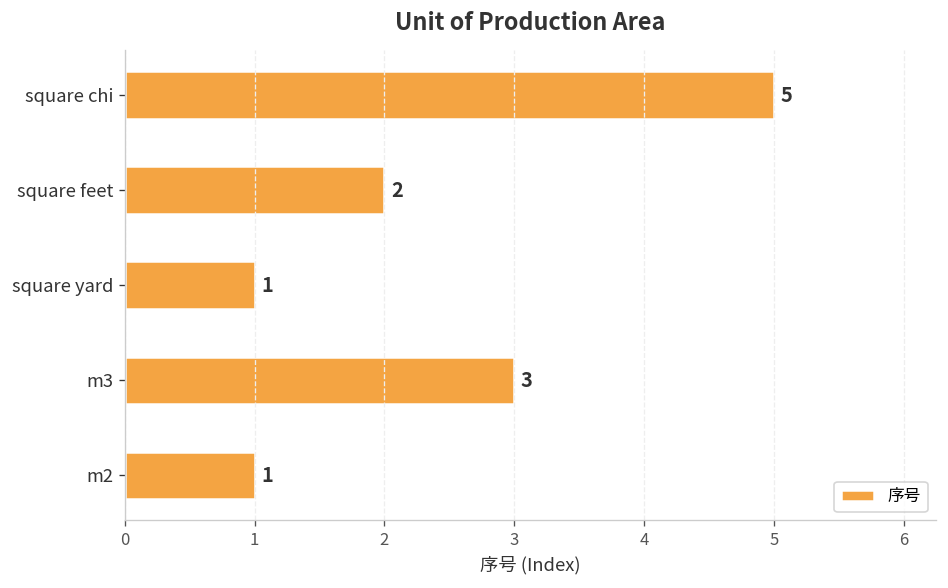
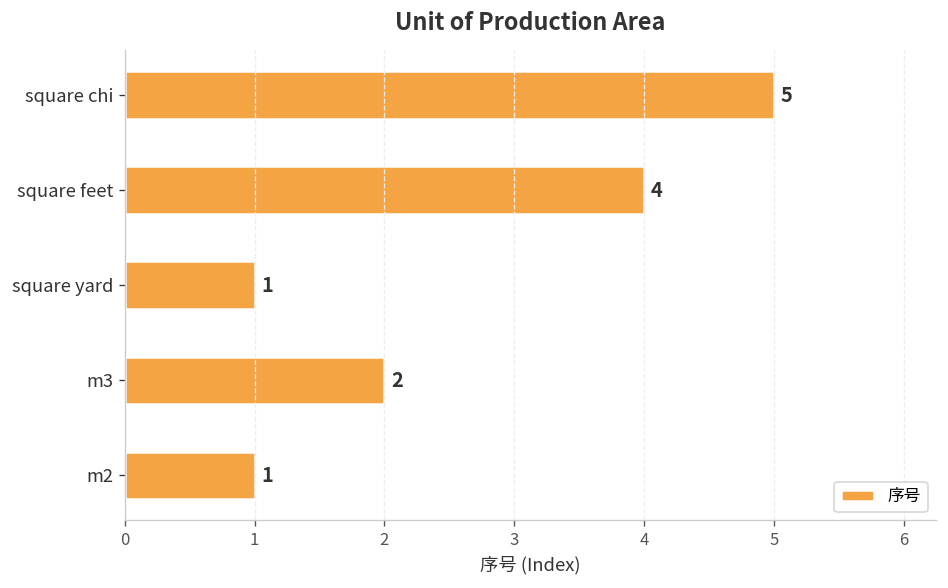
square feet: 2 -> 4
m3: 3 -> 2
